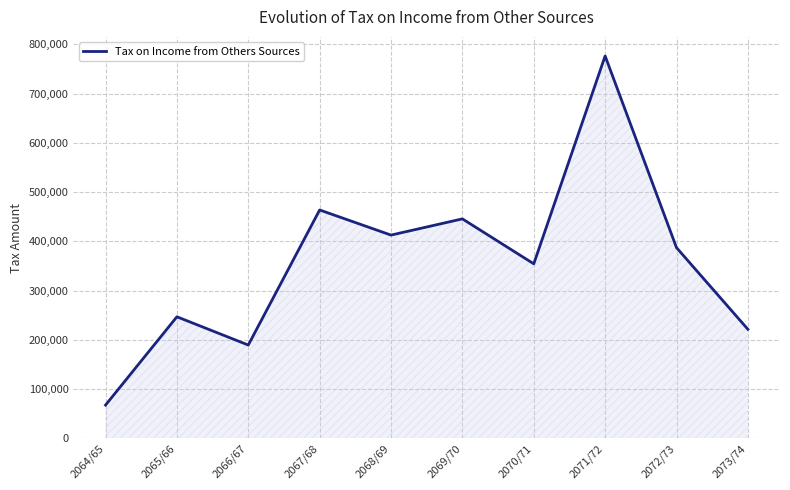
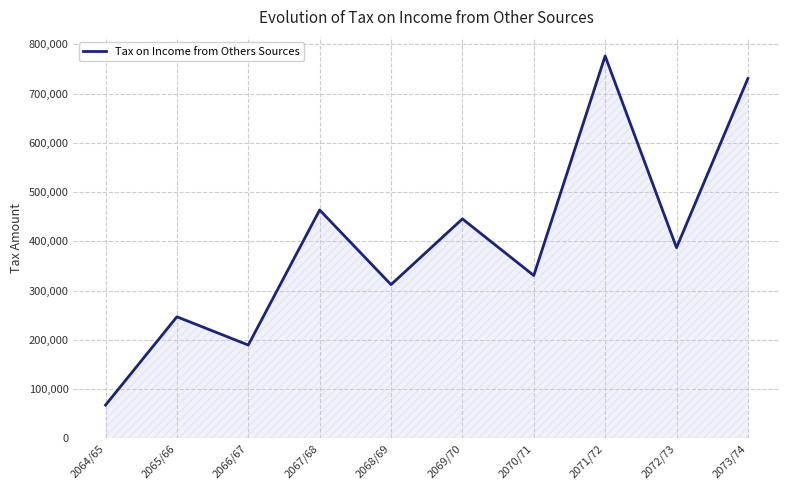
2068/69: 410,000 -> 310,000
2070/71: 350,000 -> 330,000
2073/74: 220,000 -> 730,000
